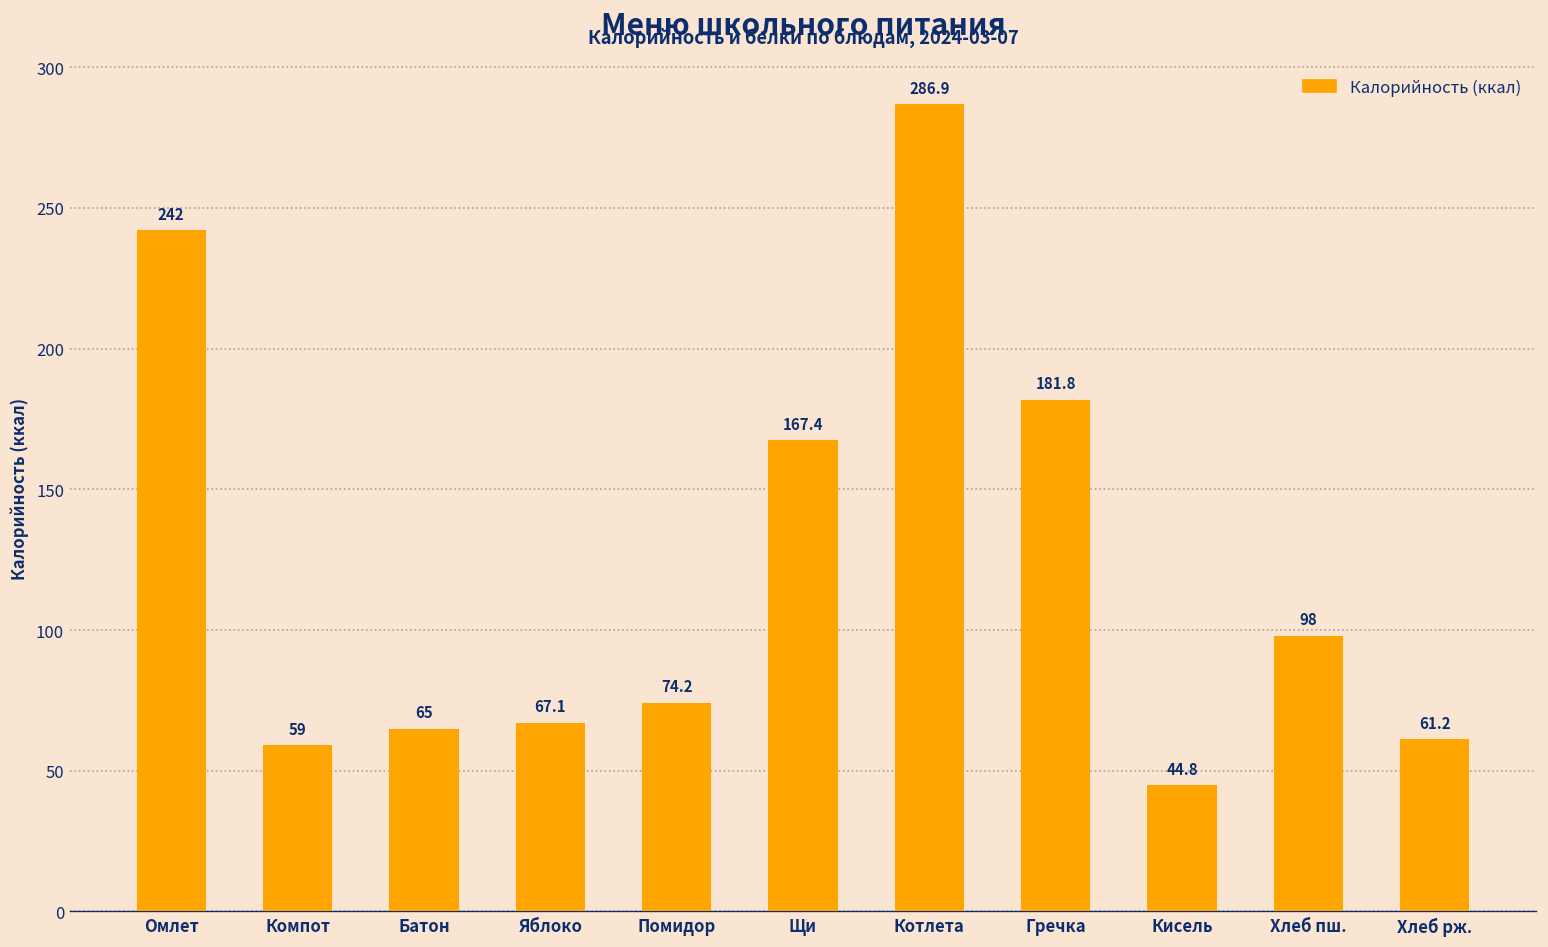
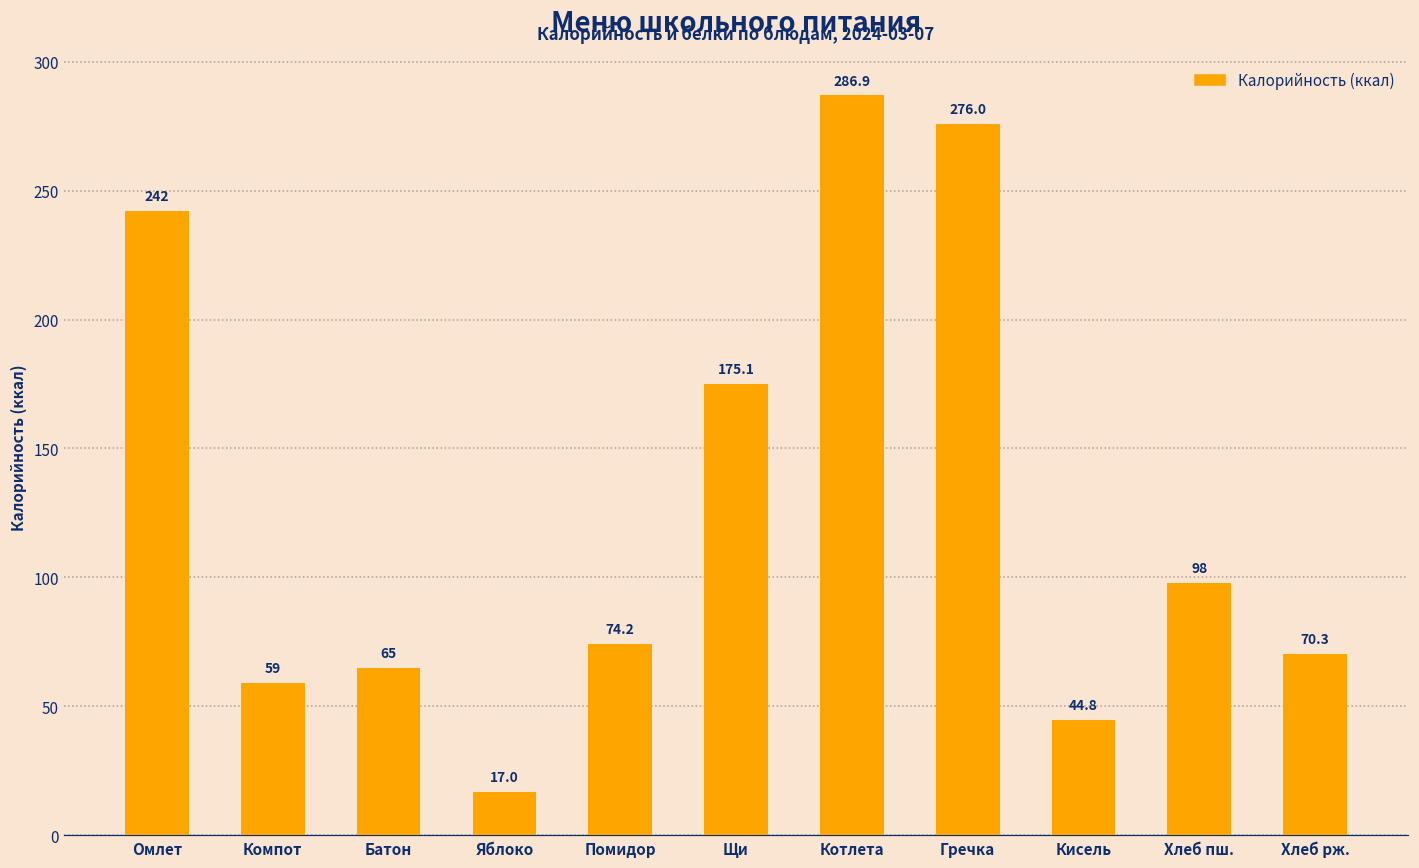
Яблоко: 67.1 -> 17.0
Щи: 167.4 -> 175.1
Гречка: 181.8 -> 276.0
Хлеб рж.: 61.2 -> 70.3
